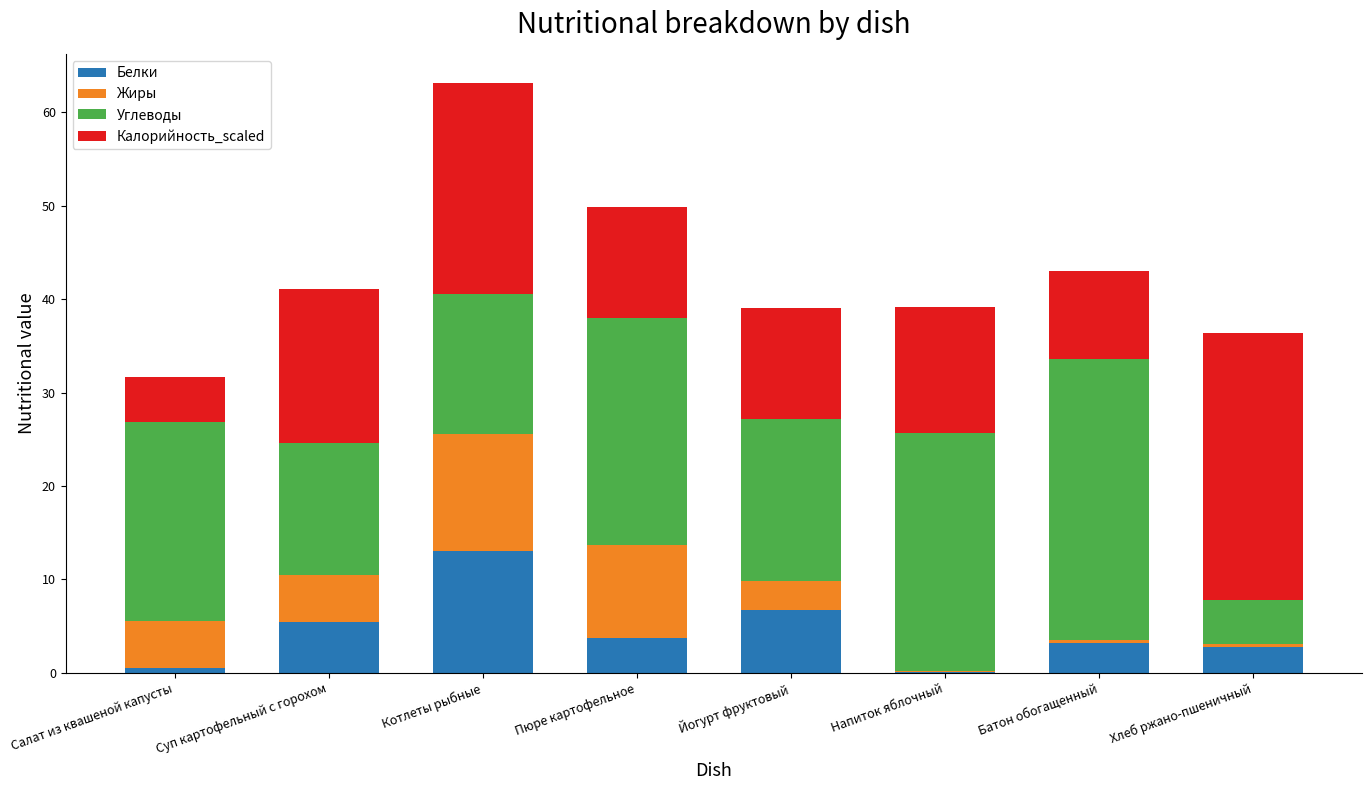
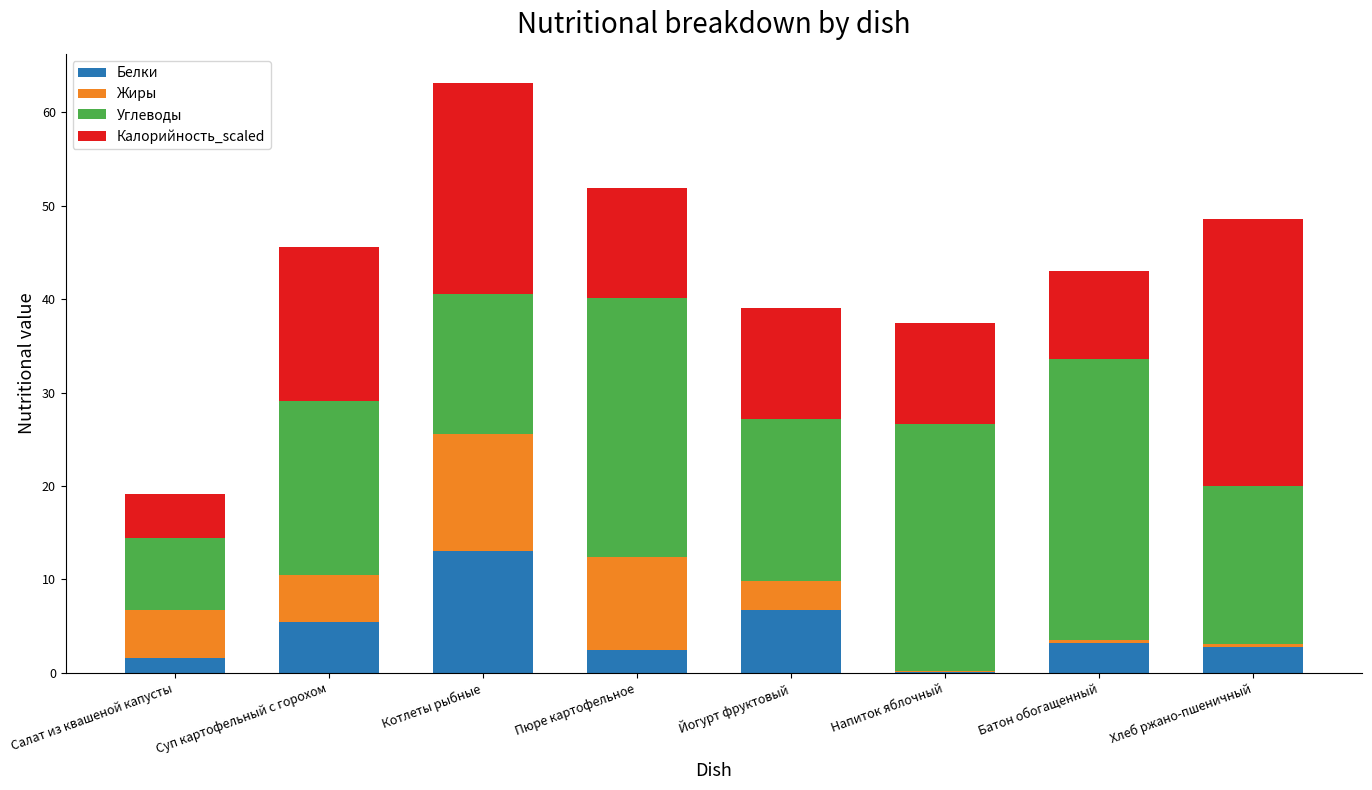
Белки, Салат из квашеной капусты: 1 -> 2
Углеводы, Салат из квашеной капусты: 21 -> 8
Углеводы, Суп картофельный с горохом: 14 -> 19
Белки, Пюре картофельное: 4 -> 2
Углеводы, Пюре картофельное: 24 -> 28
Углеводы, Напиток яблочный: 25.5 -> 26.4
Калорийность_scaled, Напиток яблочный: 14 -> 11
Углеводы, Хлеб ржано-пшеничный: 5 -> 17
